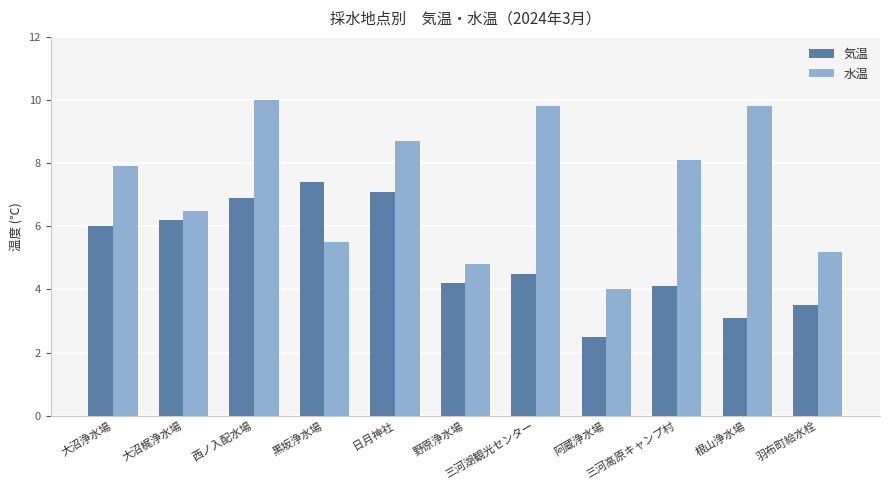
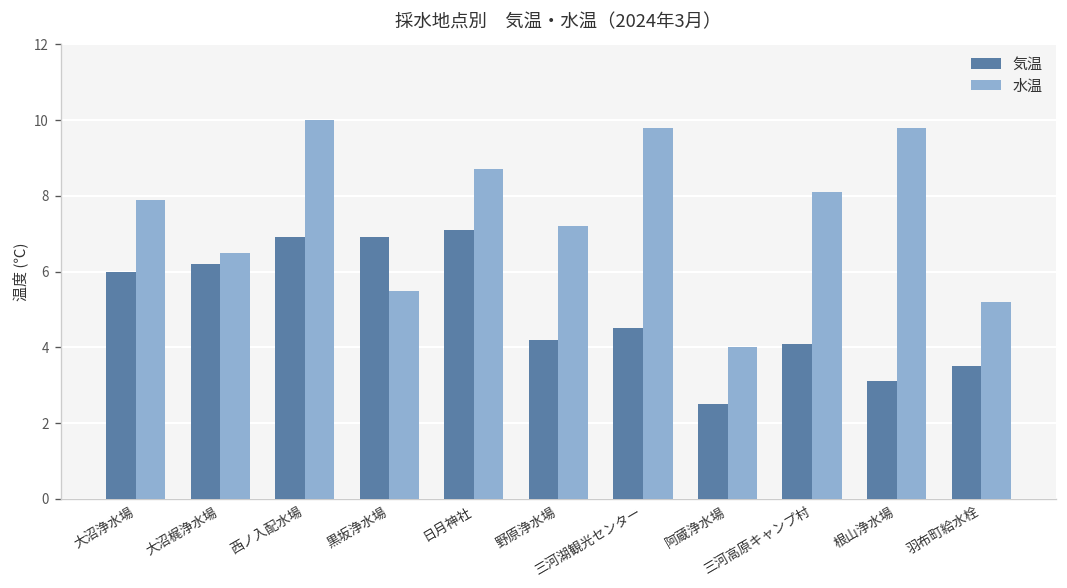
気温, 黒坂浄水場: 7.4 -> 6.9
水温, 野原浄水場: 4.8 -> 7.2
